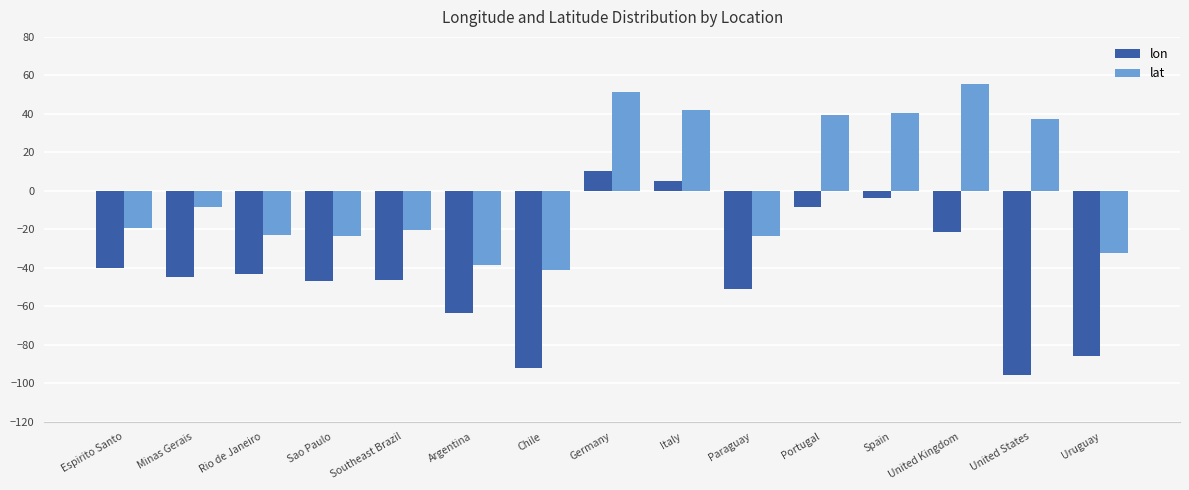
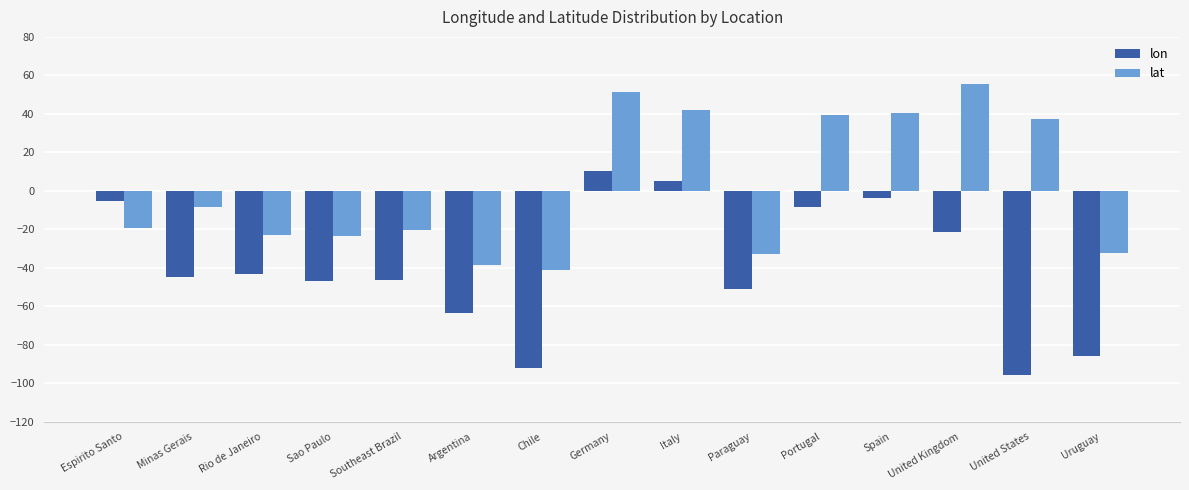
lon, Espirito Santo: -40 -> -5
lat, Paraguay: -23 -> -33
